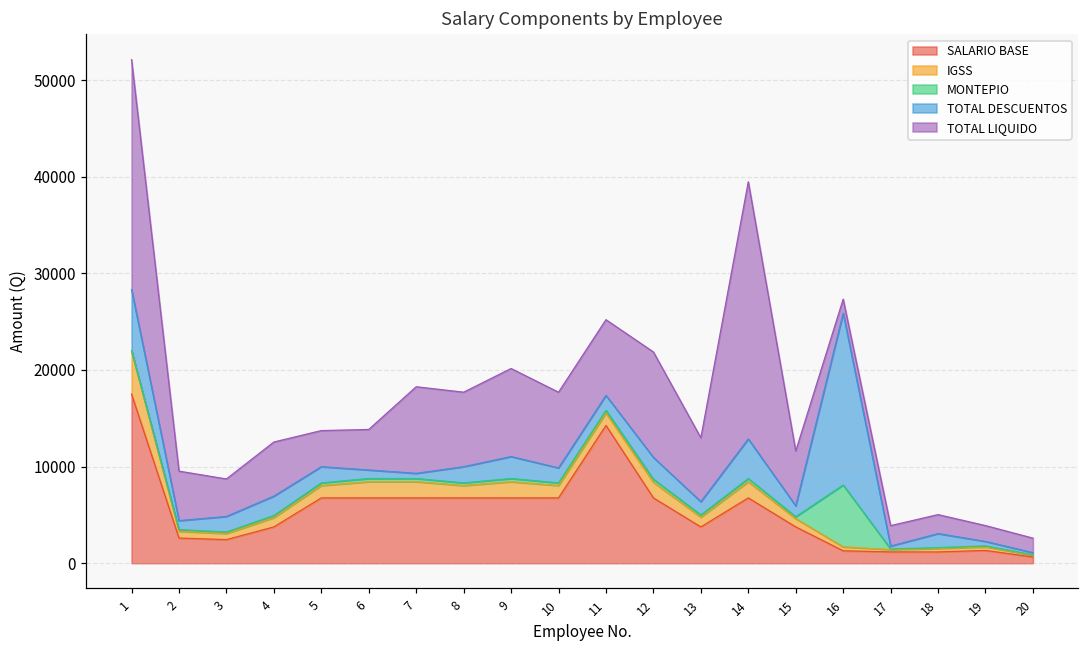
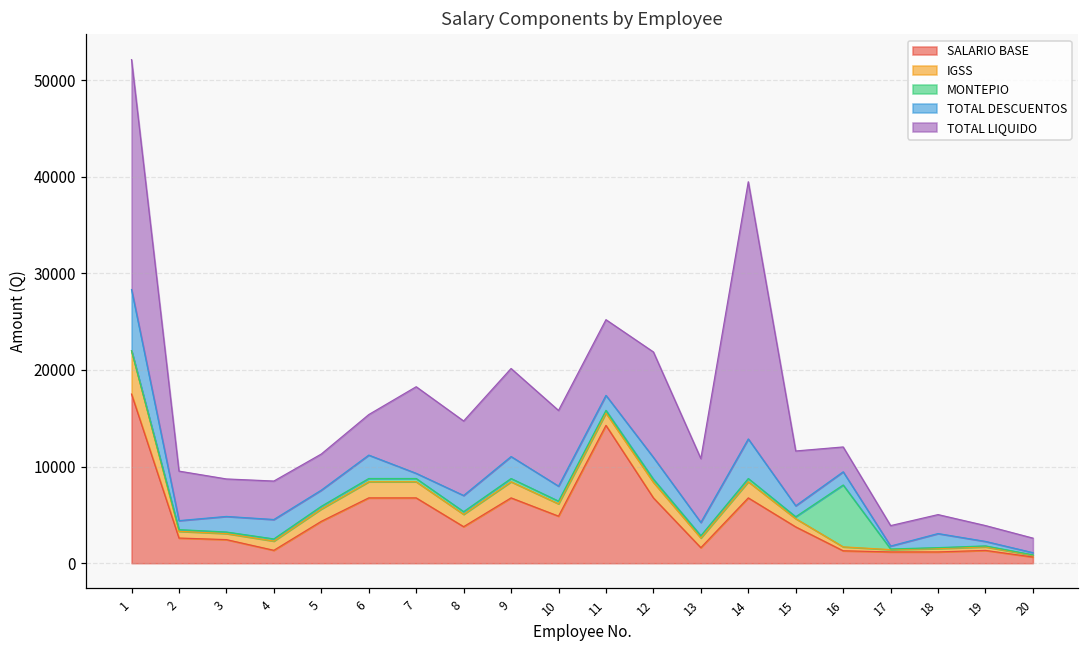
SALARIO BASE, 4: 4000 -> 1000
TOTAL LIQUIDO, 4: 6000 -> 4000
SALARIO BASE, 5: 7000 -> 4000
TOTAL DESCUENTOS, 6: 1000 -> 2000
SALARIO BASE, 8: 7000 -> 4000
SALARIO BASE, 10: 7000 -> 5000
SALARIO BASE, 13: 4000 -> 2000
TOTAL DESCUENTOS, 16: 18000 -> 1000
TOTAL LIQUIDO, 16: 1000 -> 3000
